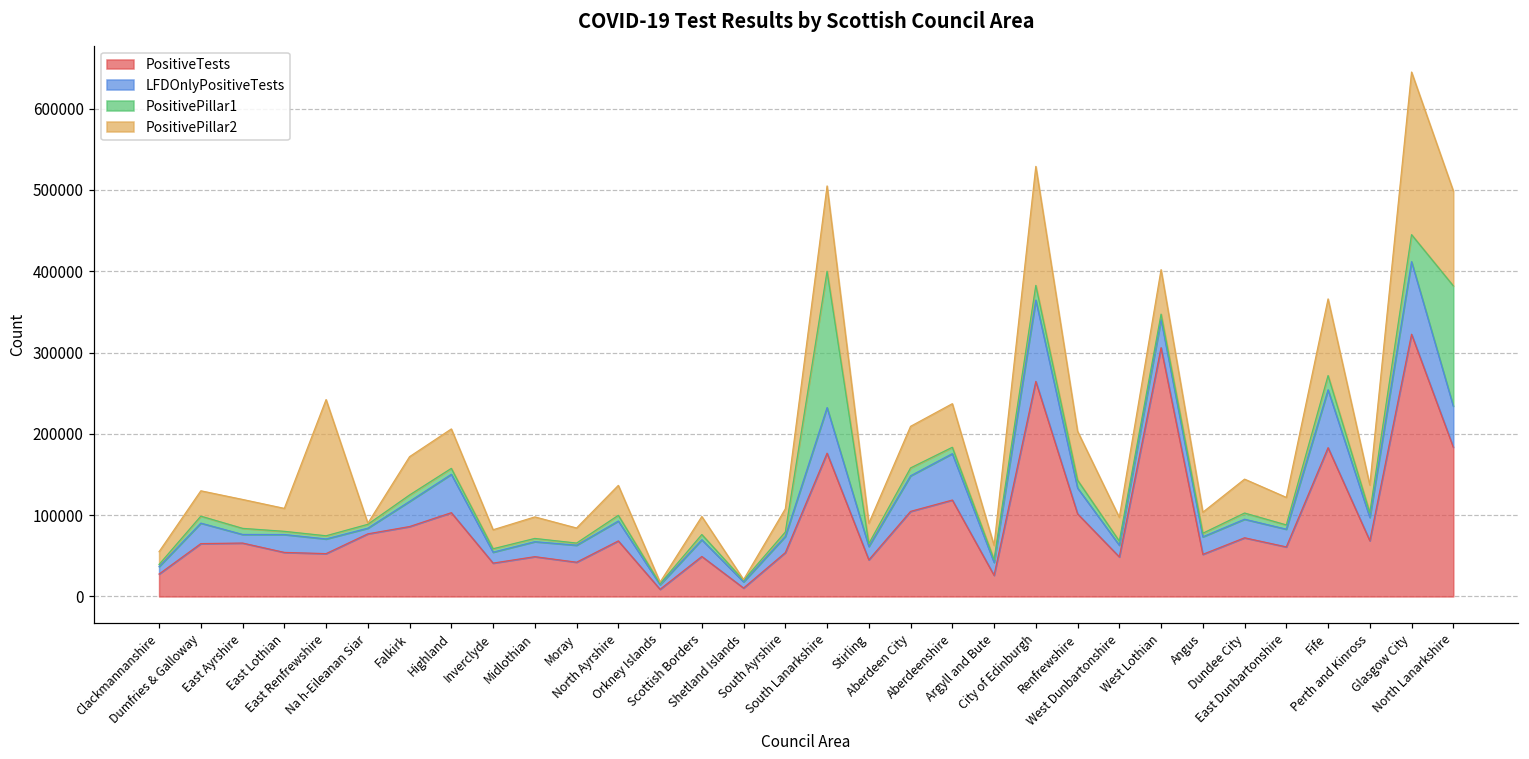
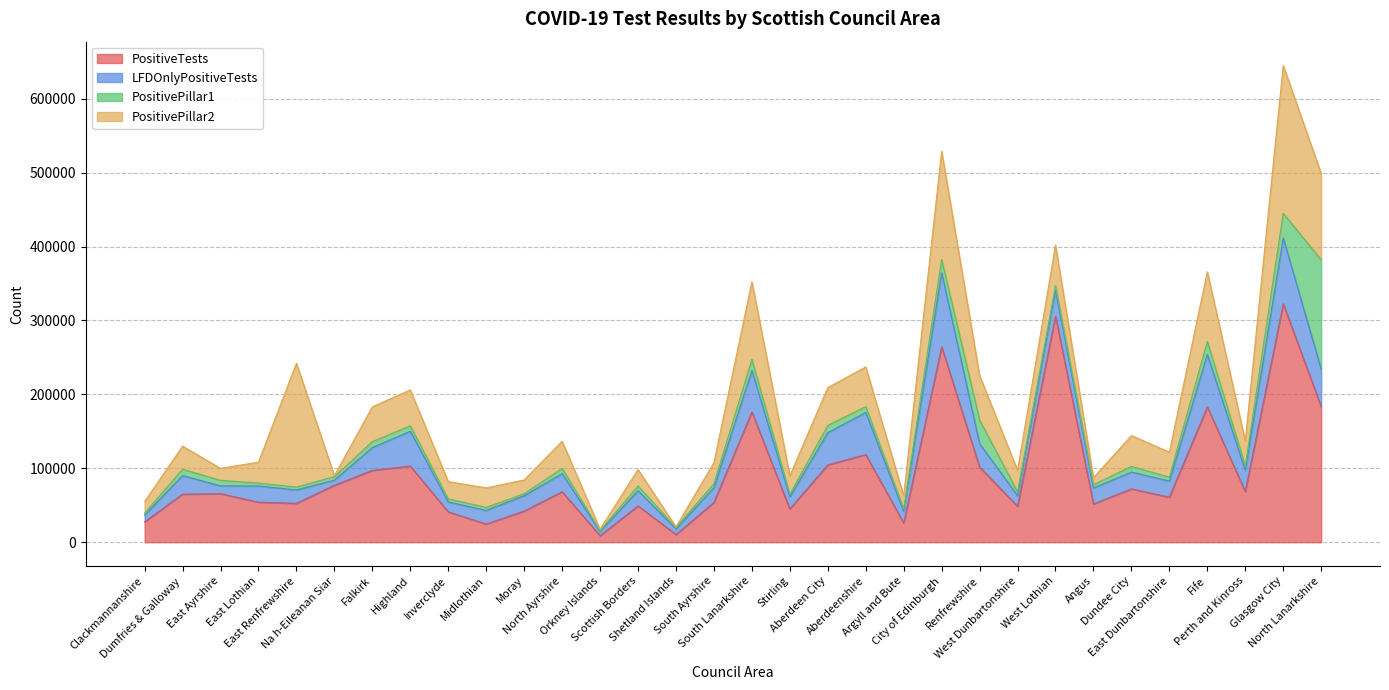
PositivePillar2, East Ayrshire: 40000 -> 20000
PositiveTests, Falkirk: 90000 -> 100000
PositiveTests, Midlothian: 50000 -> 20000
PositivePillar1, South Lanarkshire: 170000 -> 20000
PositivePillar1, Renfrewshire: 10000 -> 30000
PositivePillar2, Angus: 30000 -> 10000
